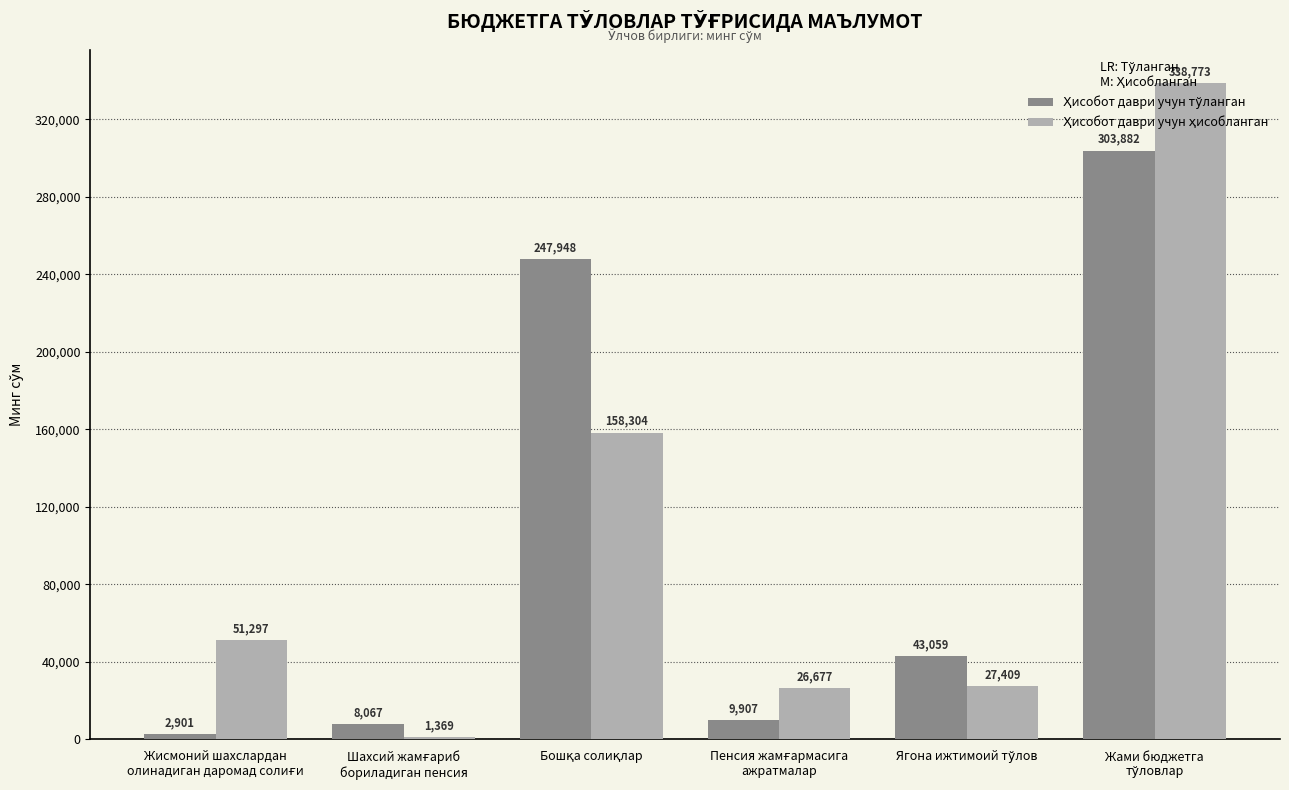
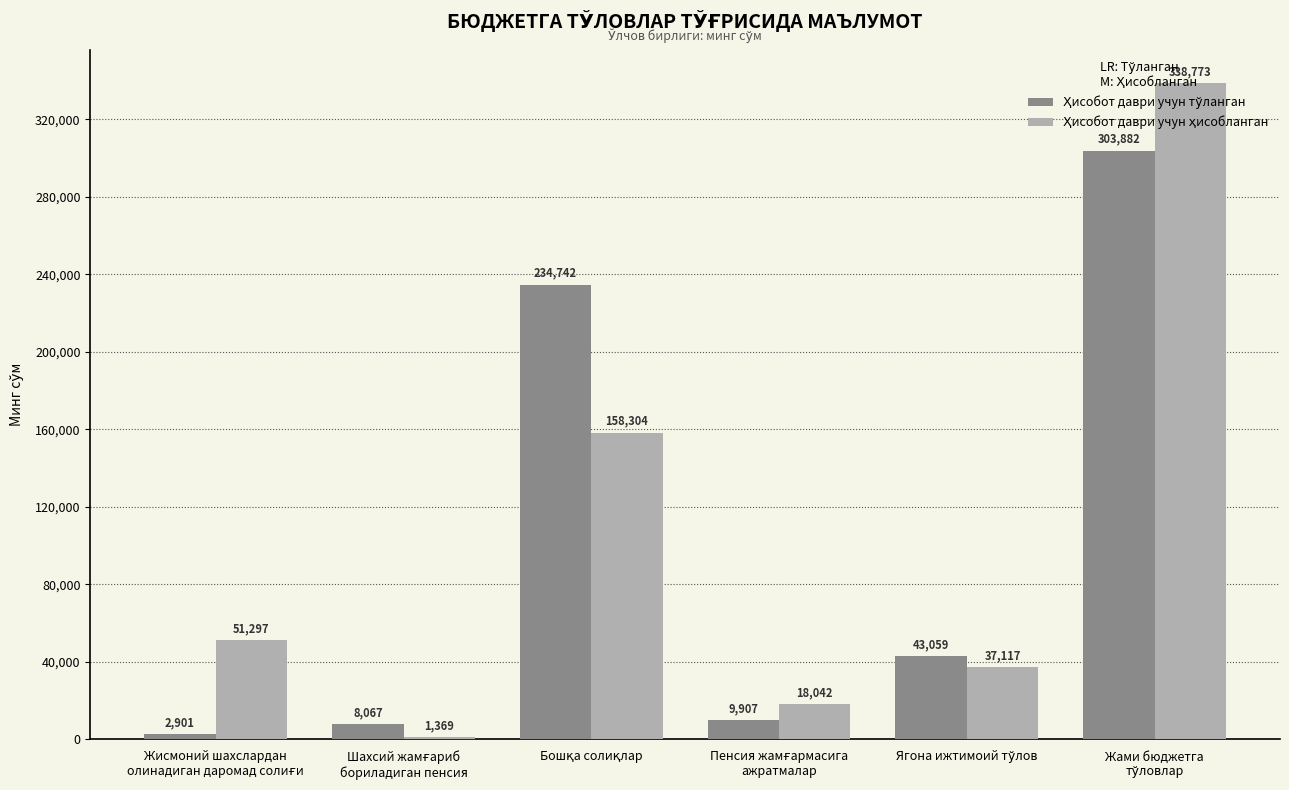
Ҳисобот даври учун тўланган, Бошқа солиқлар: 247,948 -> 234,742
Ҳисобот даври учун ҳисобланган, Пенсия жамғармасига ажратмалар: 26,677 -> 18,042
Ҳисобот даври учун ҳисобланган, Ягона ижтимоий тўлов: 27,409 -> 37,117
